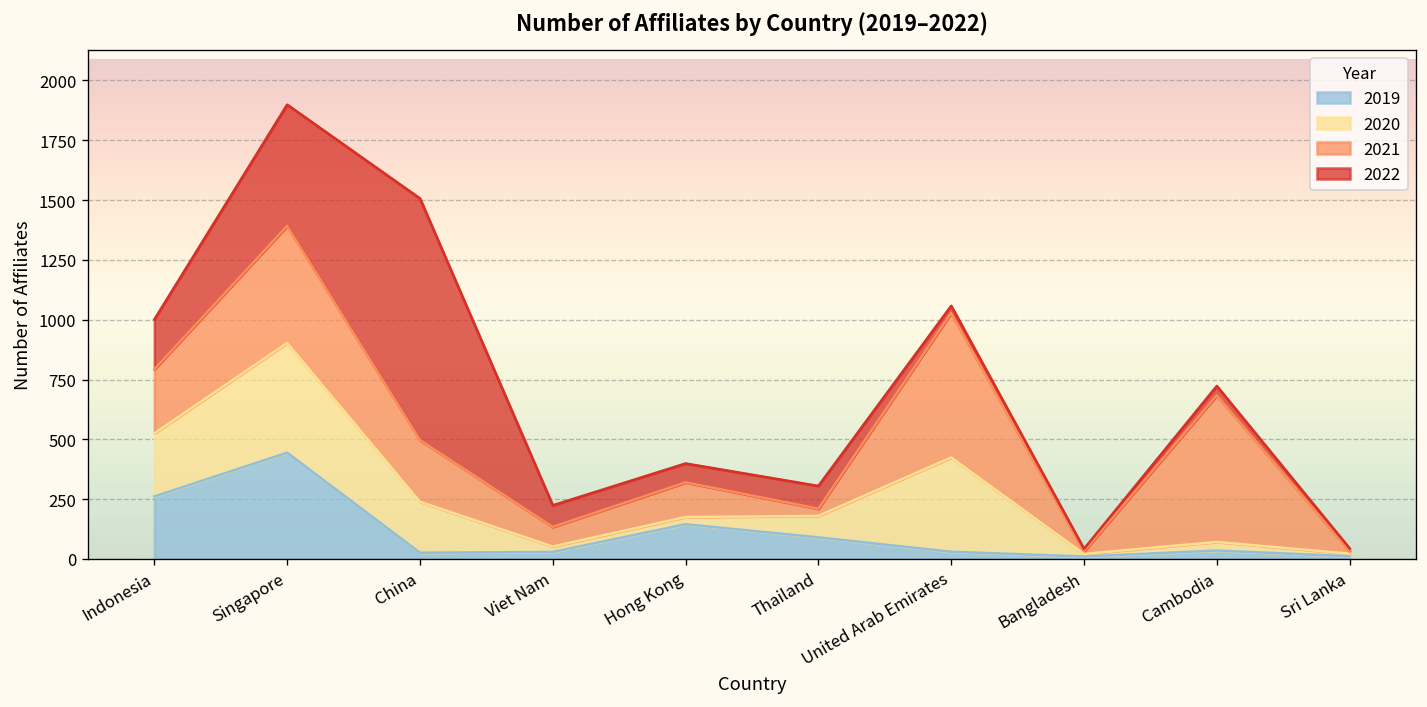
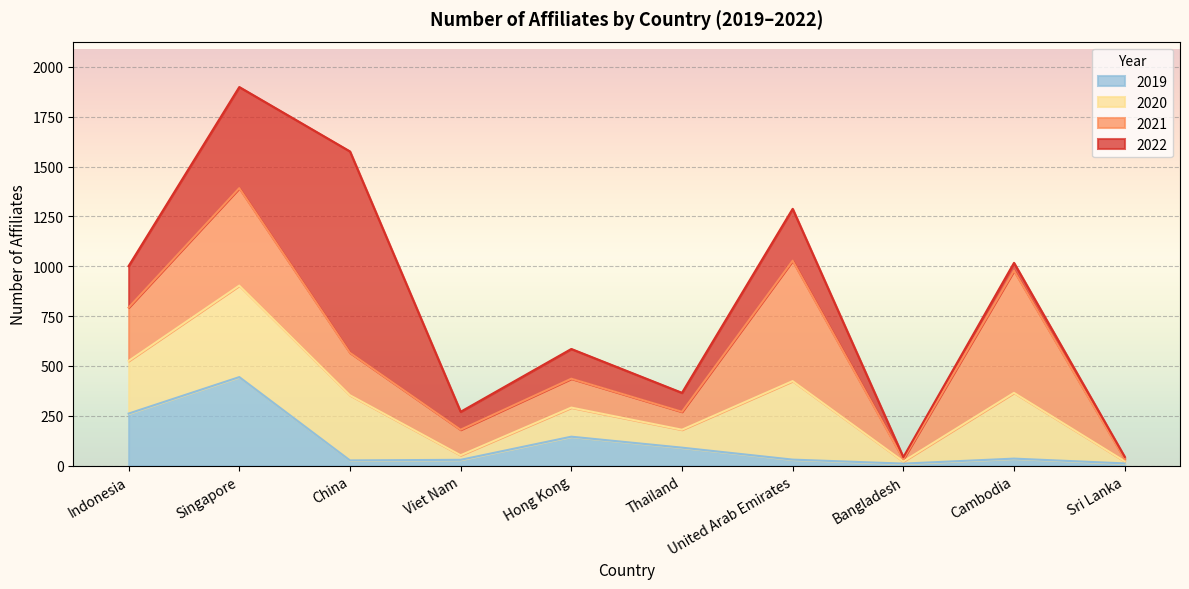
2020, China: 210 -> 330
2021, China: 260 -> 210
2021, Viet Nam: 80 -> 130
2020, Hong Kong: 30 -> 150
2022, Hong Kong: 80 -> 150
2021, Thailand: 30 -> 90
2022, United Arab Emirates: 30 -> 260
2020, Cambodia: 40 -> 330
